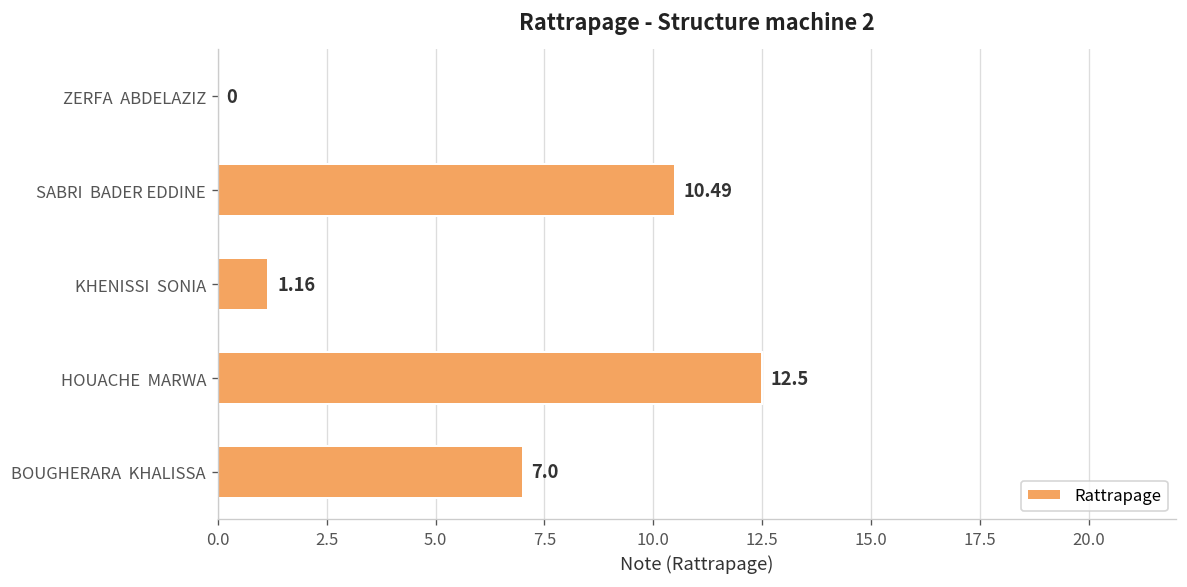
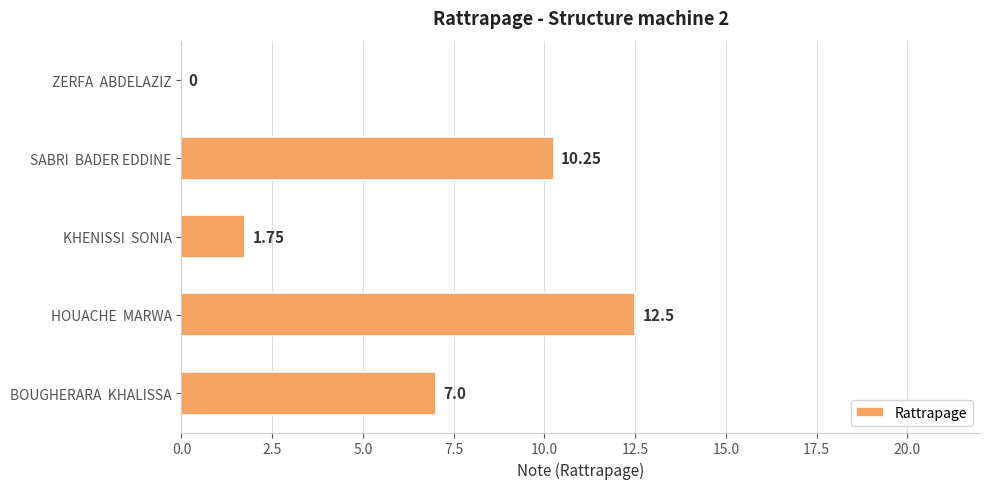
SABRI BADER EDDINE: 10.49 -> 10.25
KHENISSI SONIA: 1.16 -> 1.75
